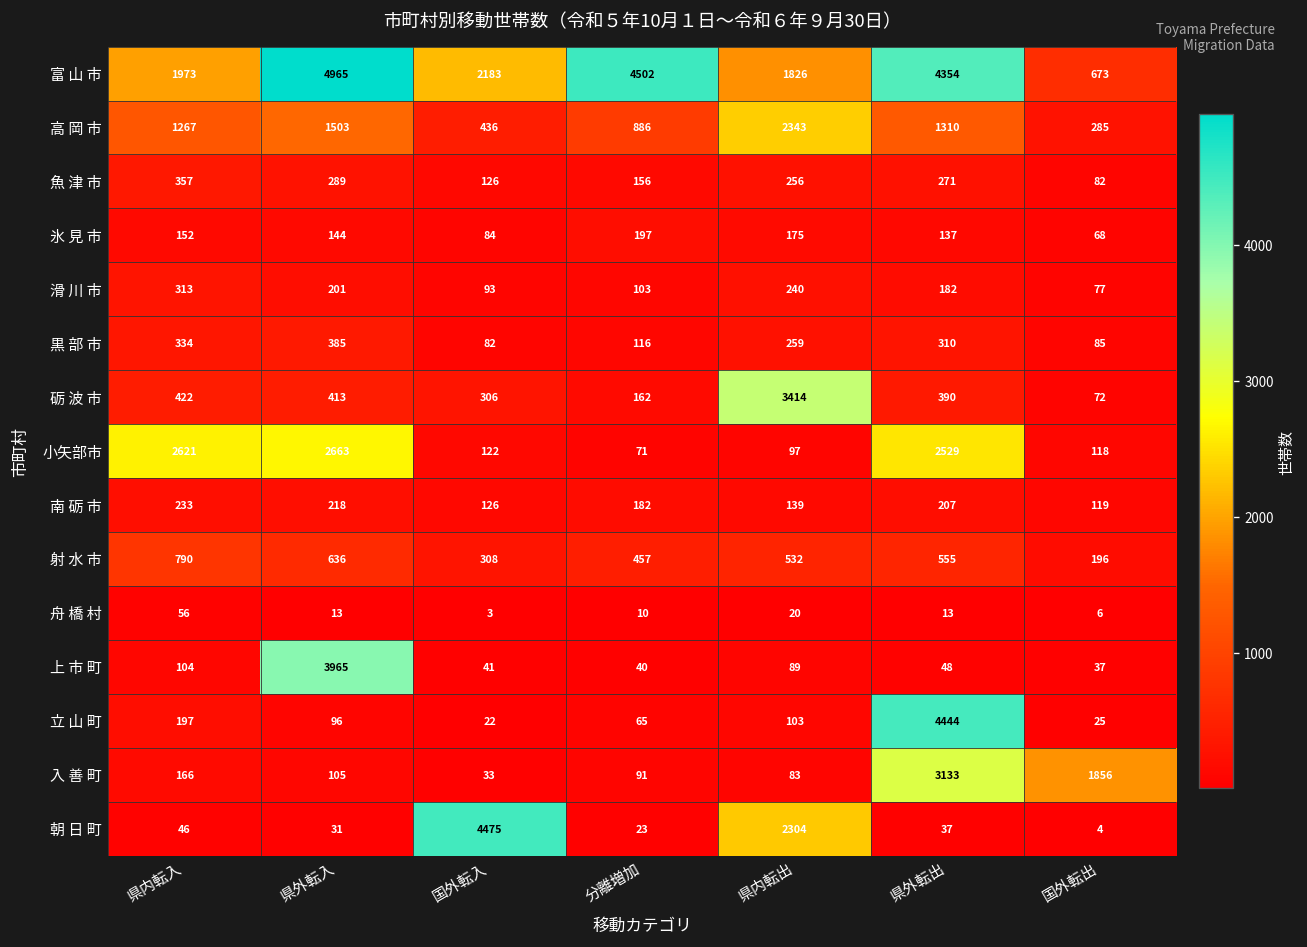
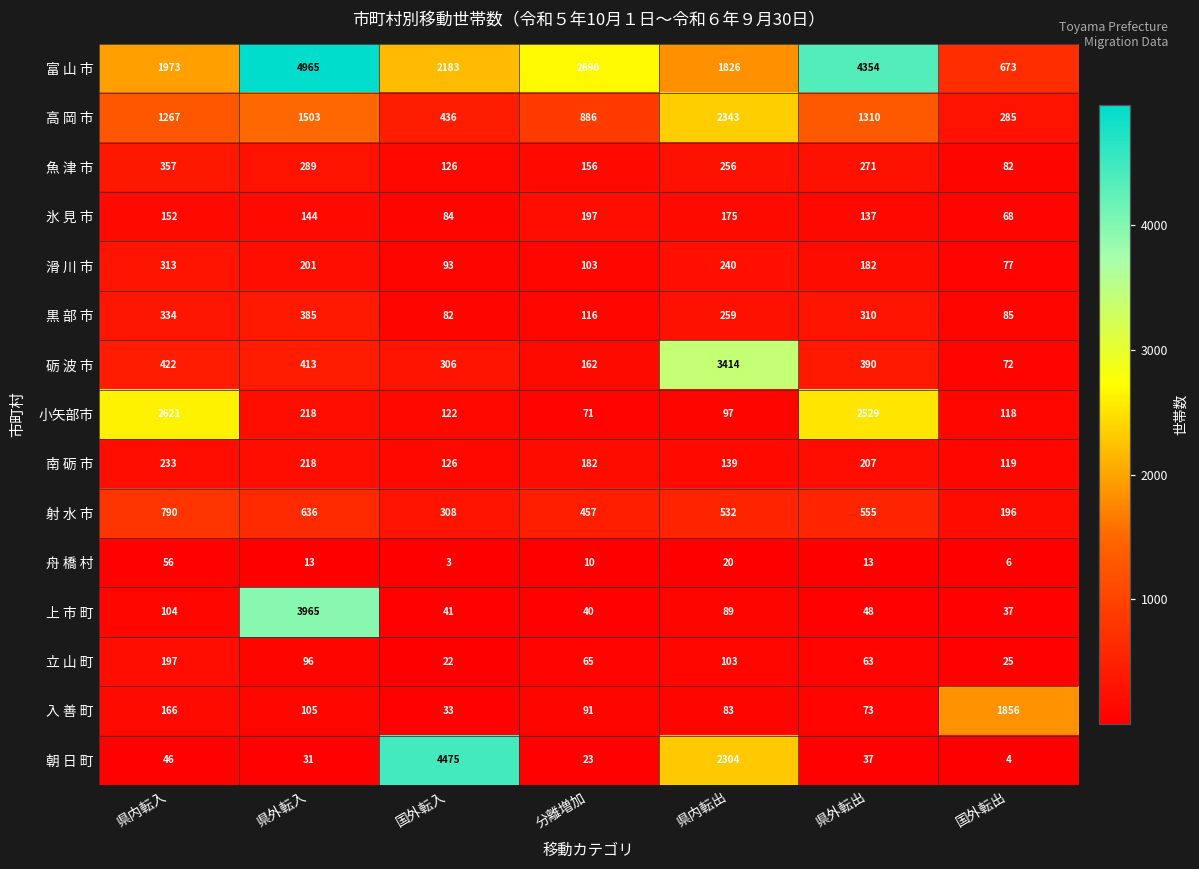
富 山 市, 分離増加: 4502 -> 2690
小矢部市, 県外転入: 2663 -> 218
立 山 町, 県外転出: 4444 -> 63
入 善 町, 県外転出: 3133 -> 73
